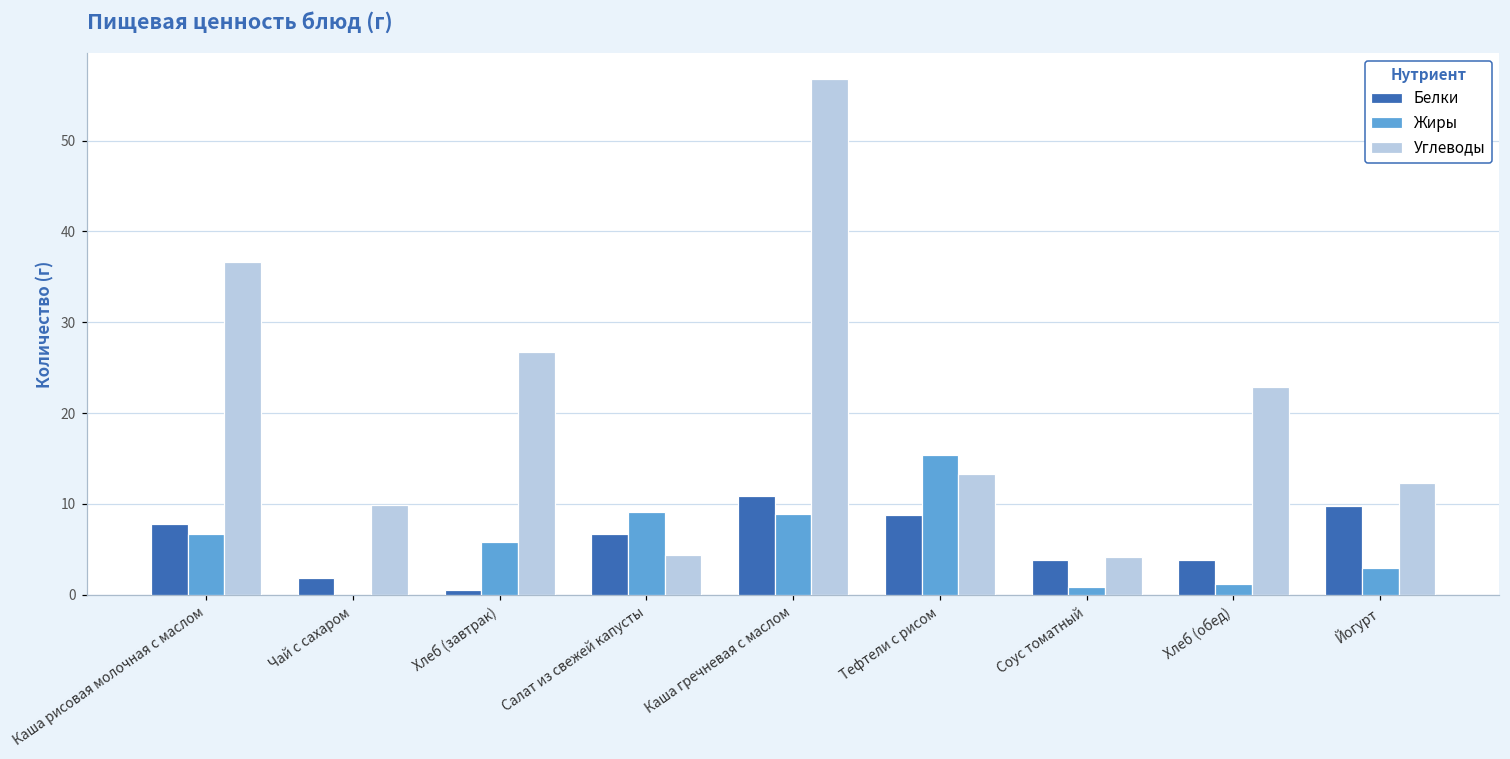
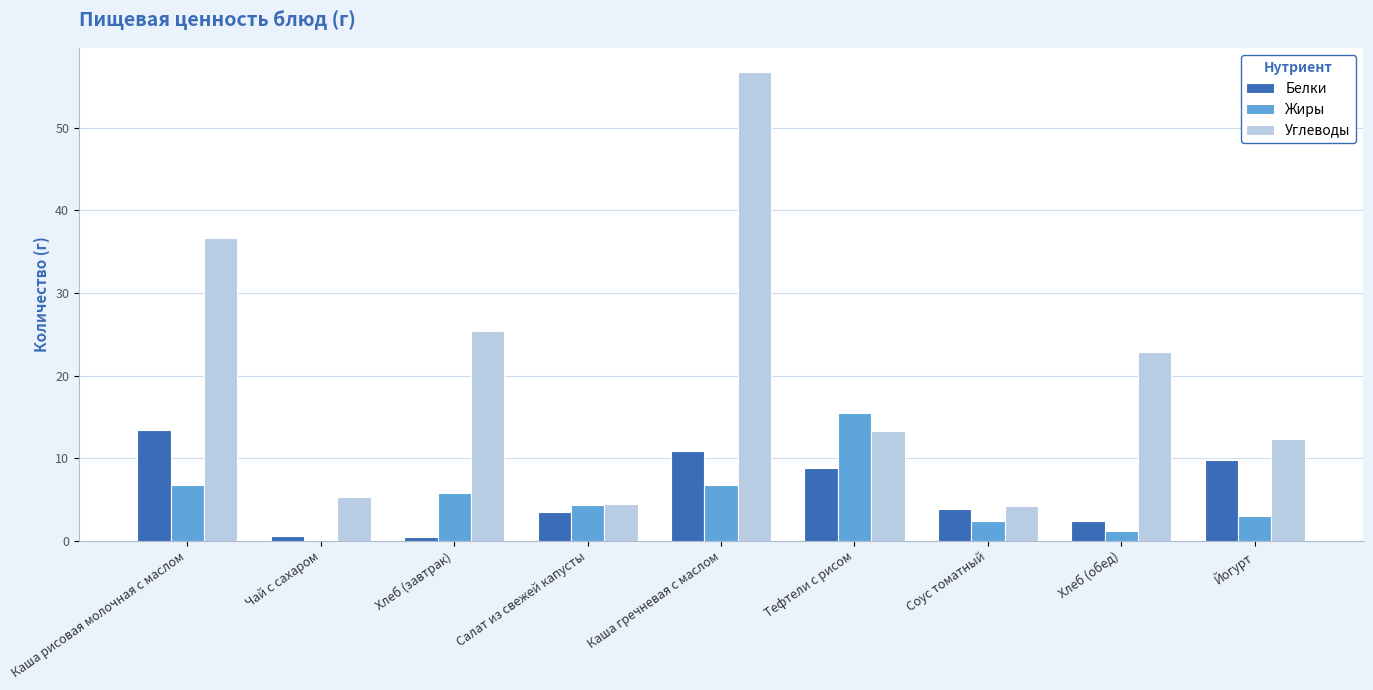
Белки, Каша рисовая молочная с маслом: 8 -> 13
Белки, Чай с сахаром: 2 -> 1
Углеводы, Чай с сахаром: 10 -> 5
Углеводы, Хлеб (завтрак): 27 -> 25
Белки, Салат из свежей капусты: 7 -> 4
Жиры, Салат из свежей капусты: 9 -> 4
Жиры, Каша гречневая с маслом: 9 -> 7
Жиры, Соус томатный: 1 -> 2
Белки, Хлеб (обед): 4 -> 2
